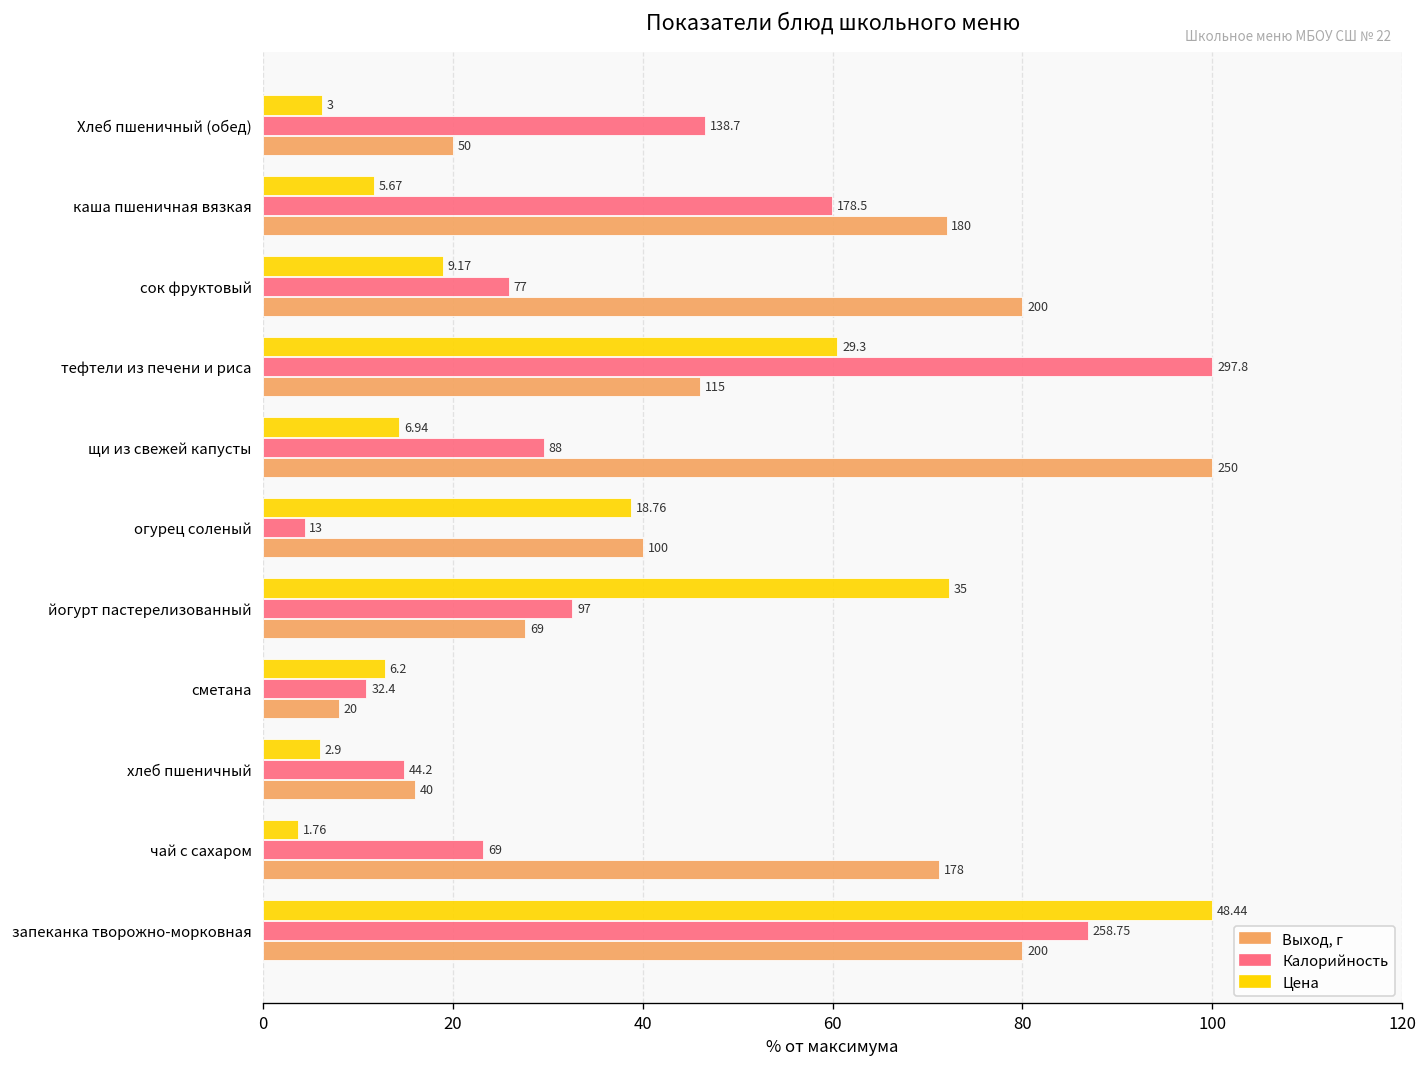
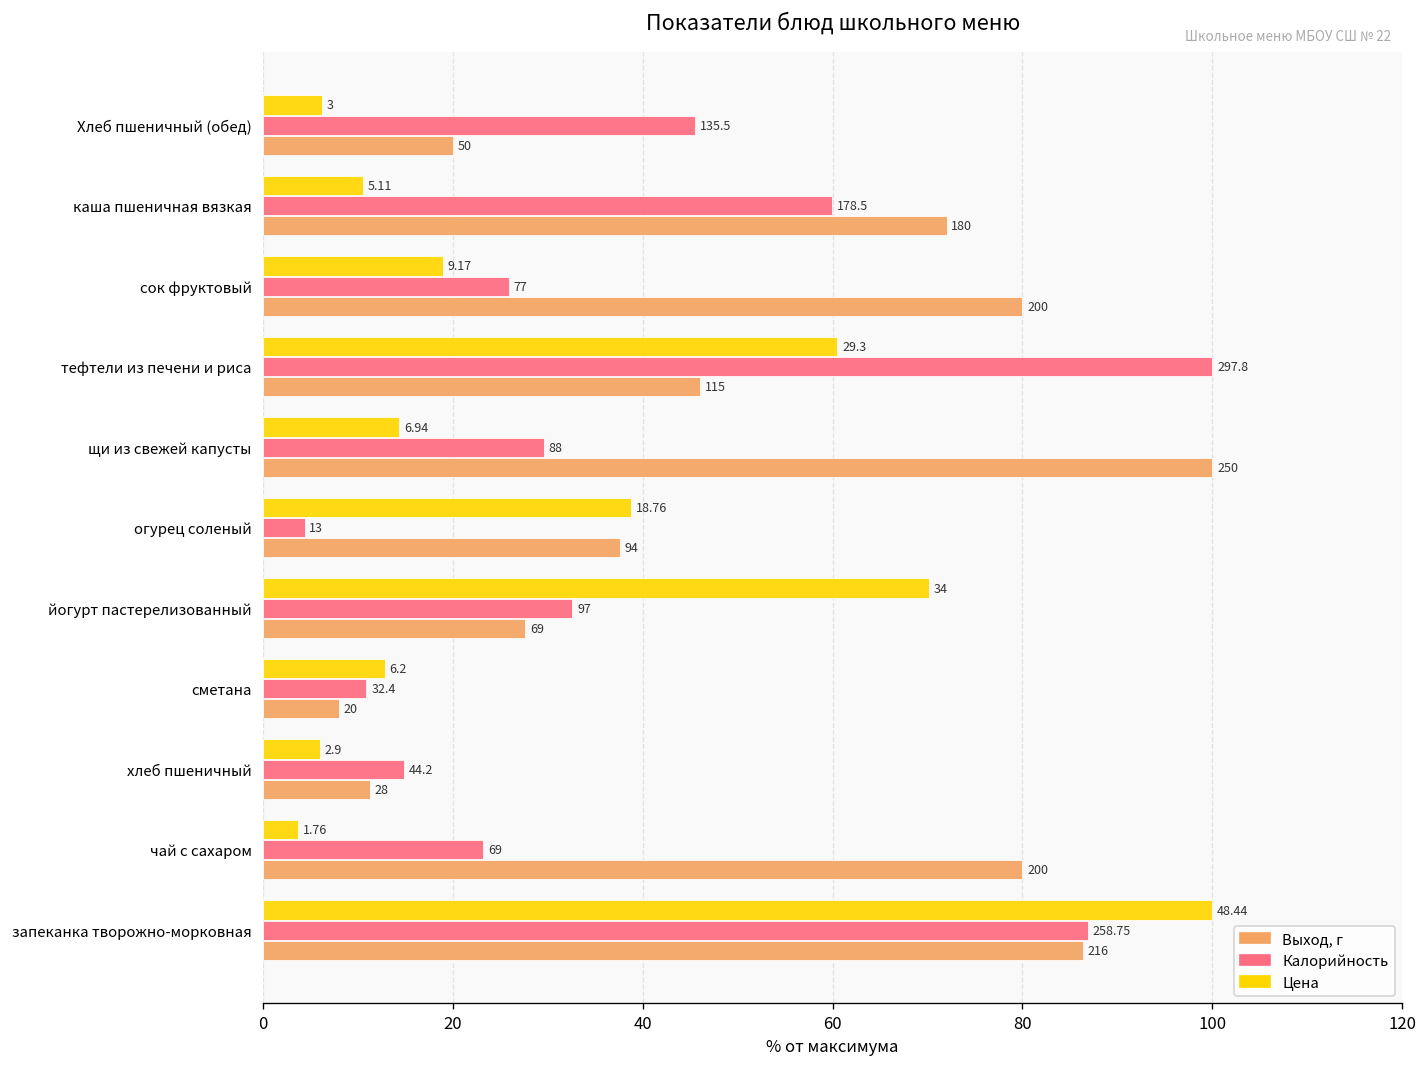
Калорийность, Хлеб пшеничный (обед): 138.7 -> 135.5
Цена, каша пшеничная вязкая: 5.67 -> 5.11
Выход, г, огурец соленый: 100 -> 94
Цена, йогурт пастерелизованный: 35 -> 34
Выход, г, хлеб пшеничный: 40 -> 28
Выход, г, чай с сахаром: 178 -> 200
Выход, г, запеканка творожно-морковная: 200 -> 216
